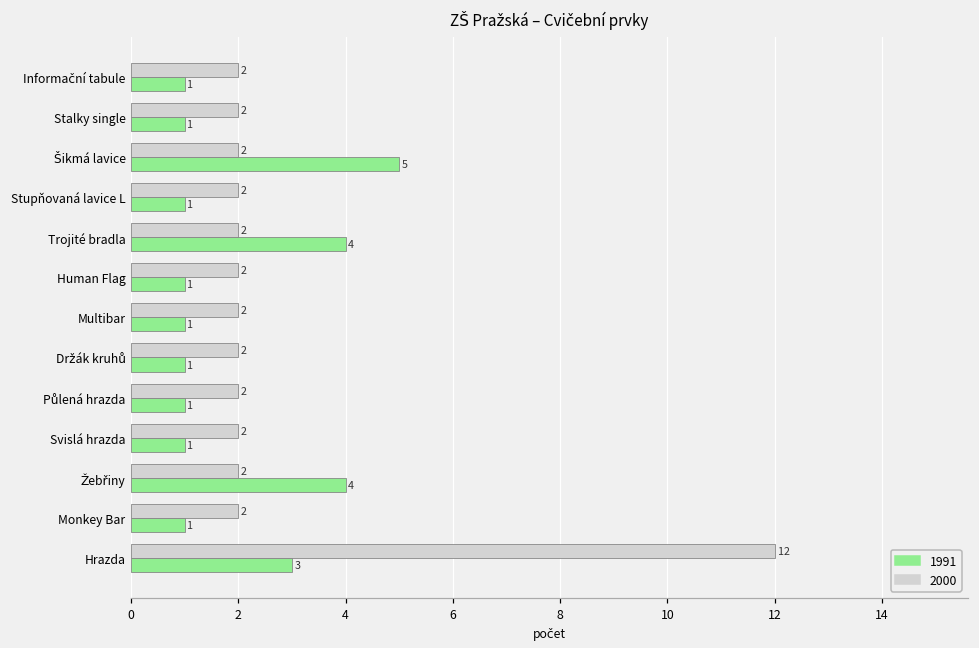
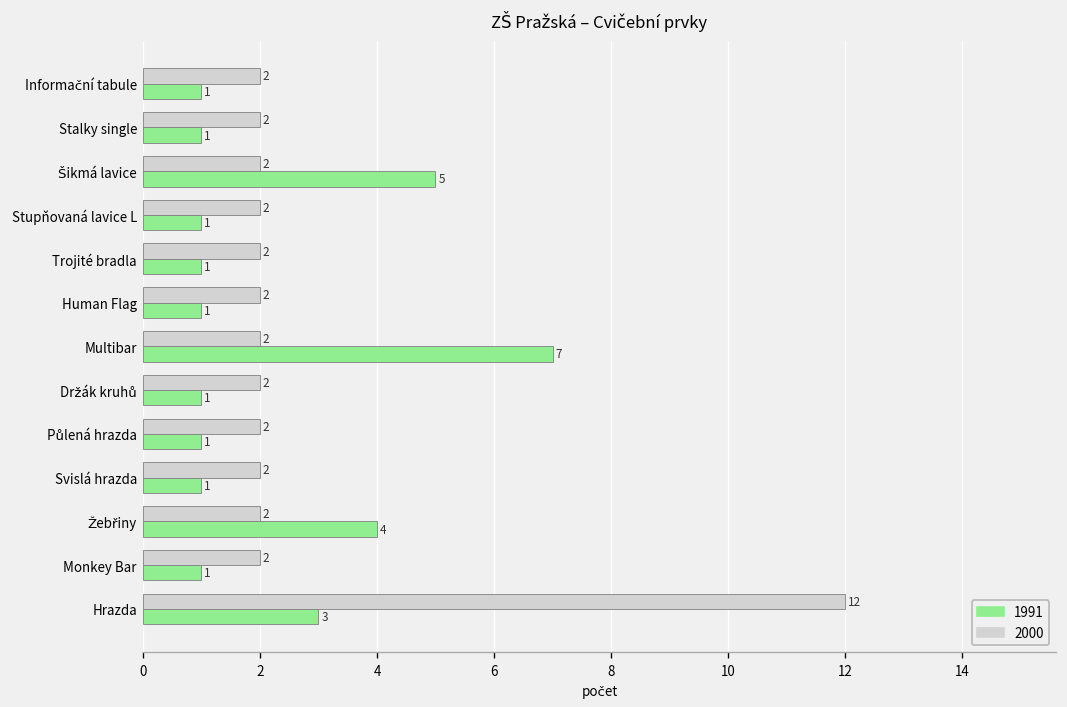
1991, Trojité bradla: 4 -> 1
1991, Multibar: 1 -> 7
